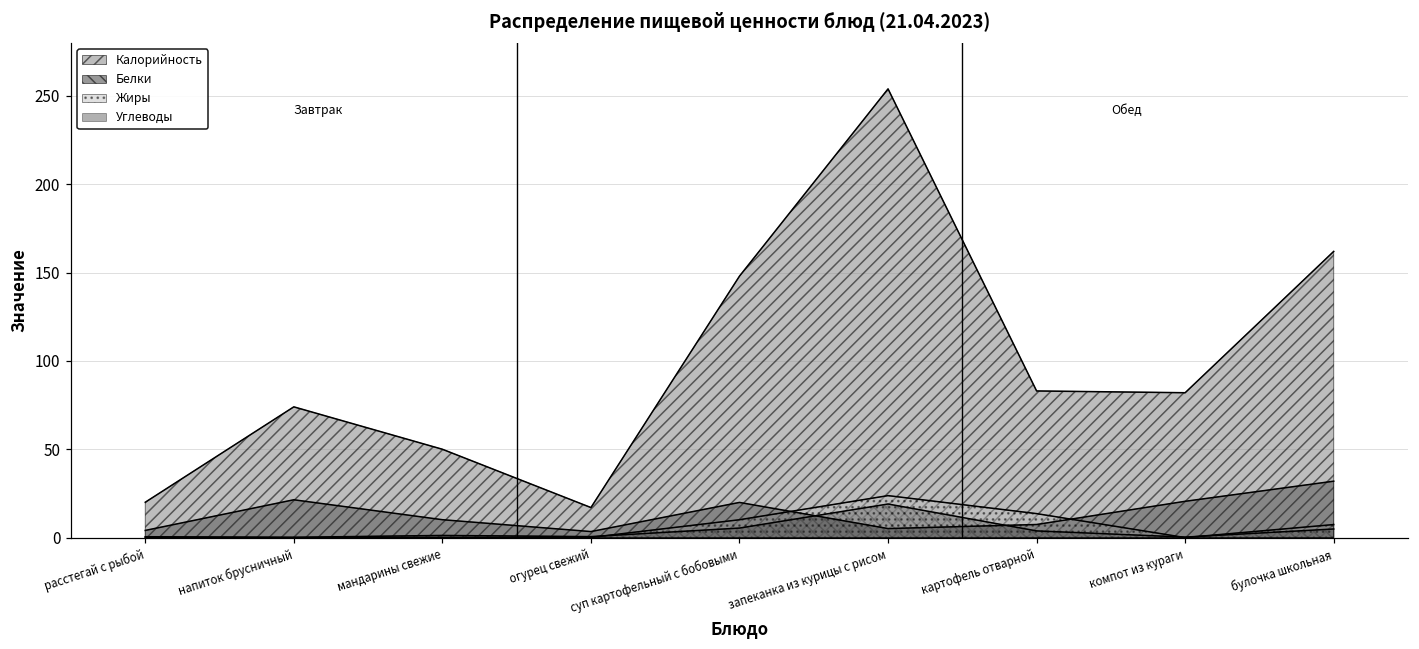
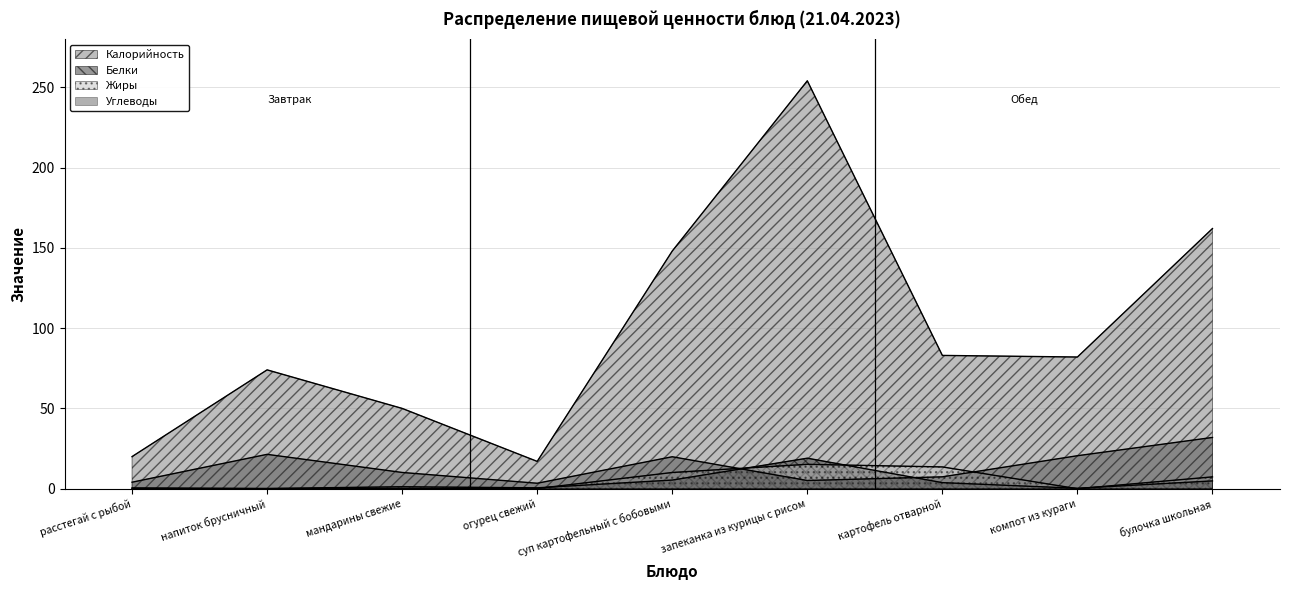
Жиры, запеканка из курицы с рисом: 24 -> 15
